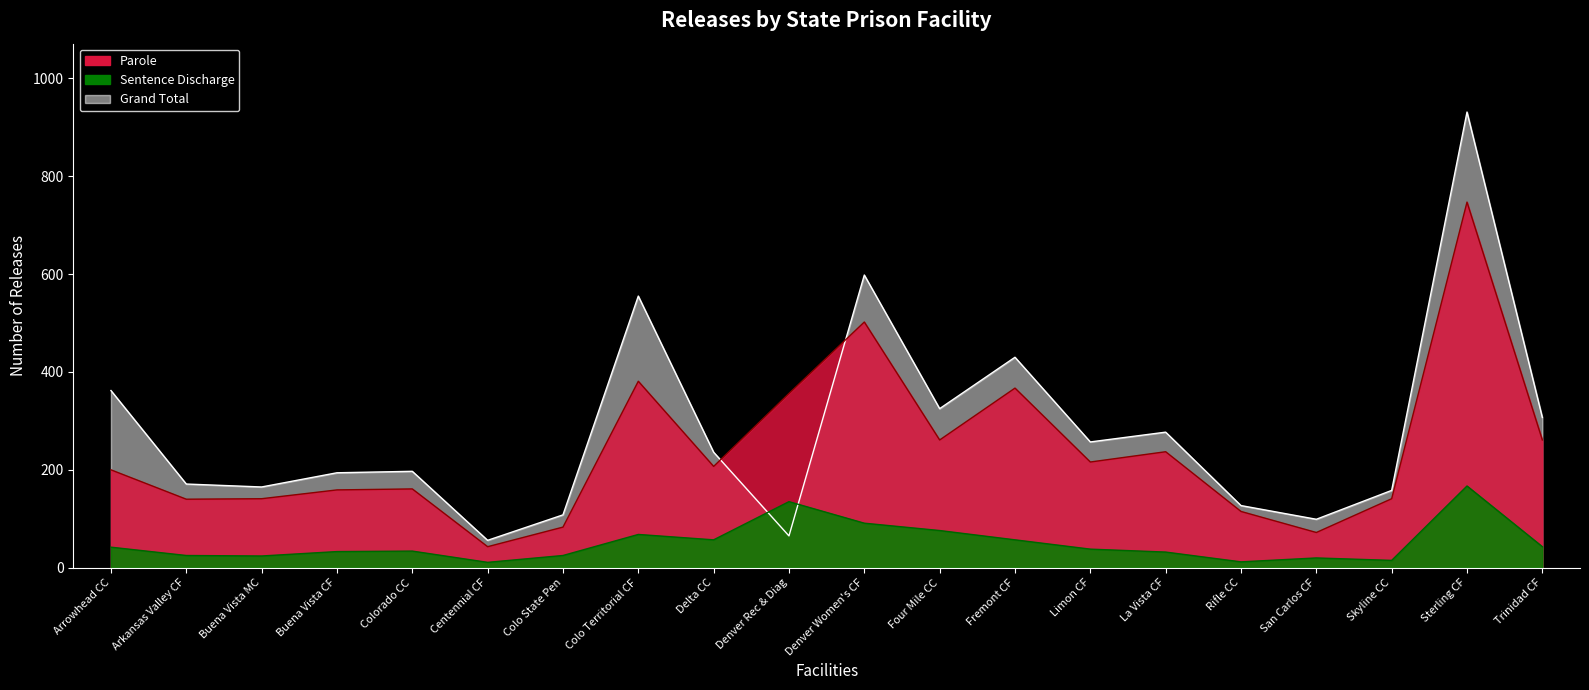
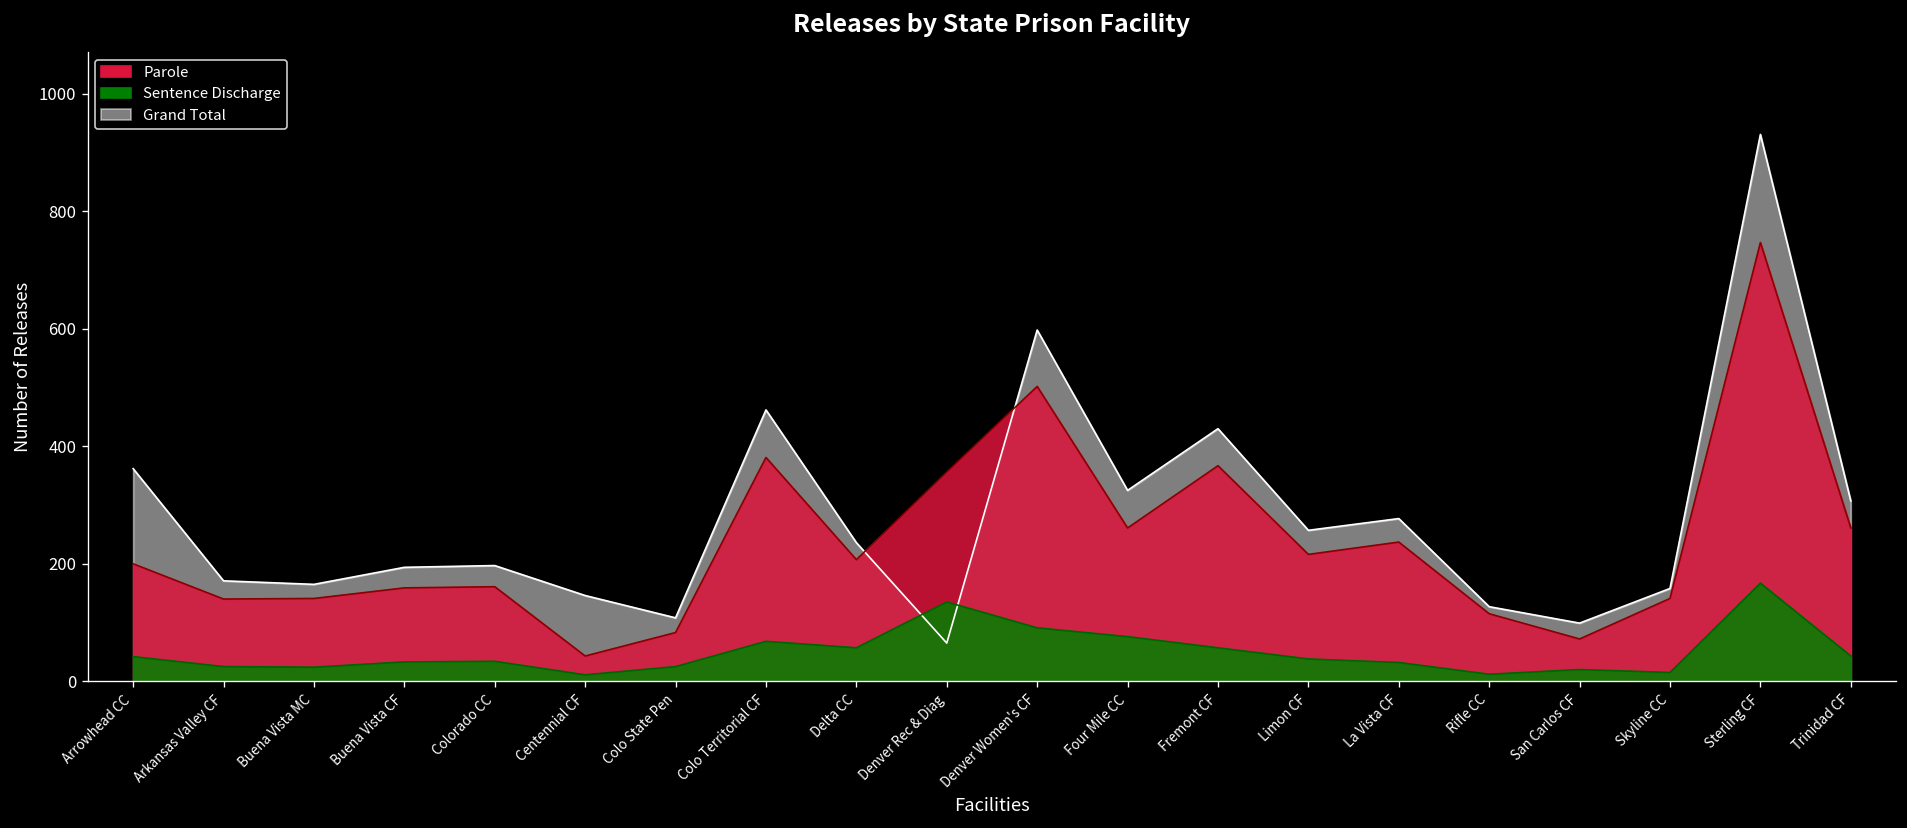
Grand Total, Centennial CF: 60 -> 150
Grand Total, Colo Territorial CF: 560 -> 460
